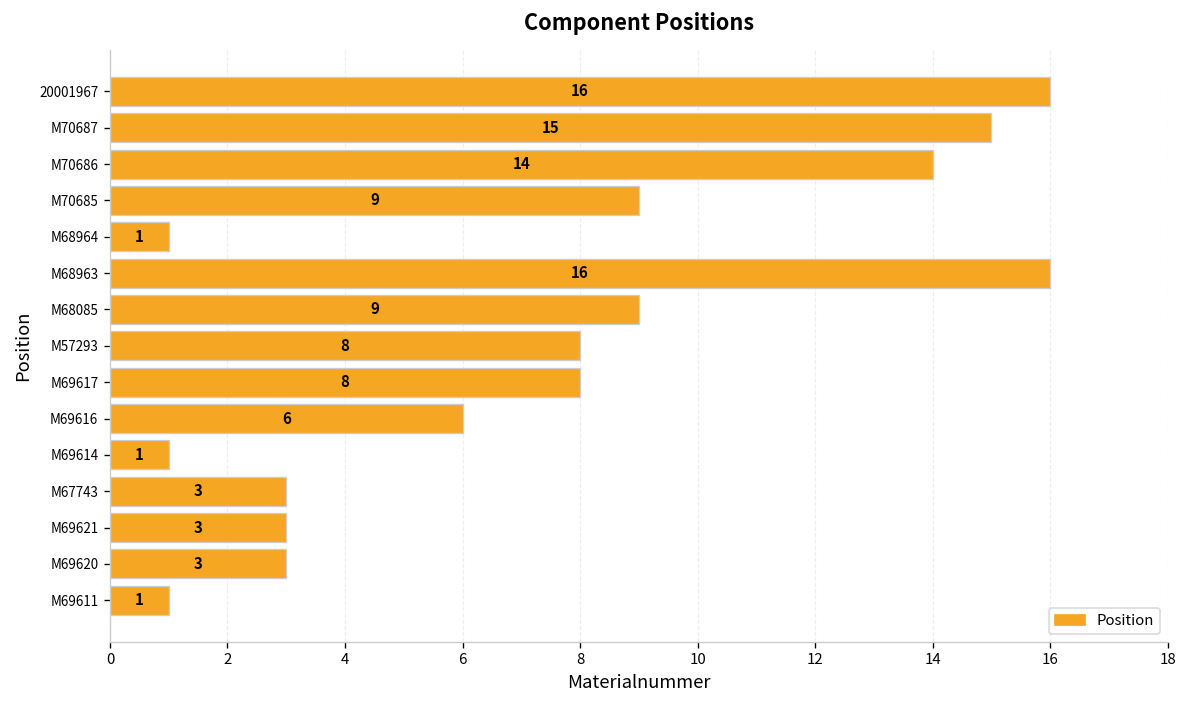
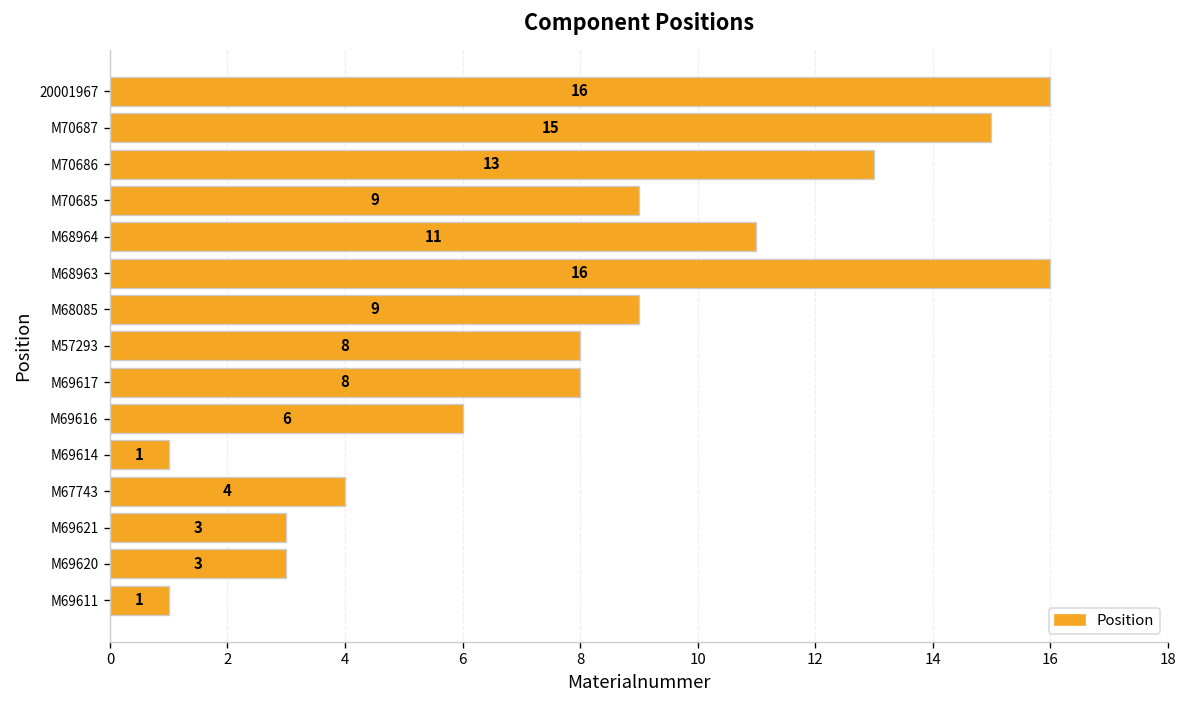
M70686: 14 -> 13
M68964: 1 -> 11
M67743: 3 -> 4
